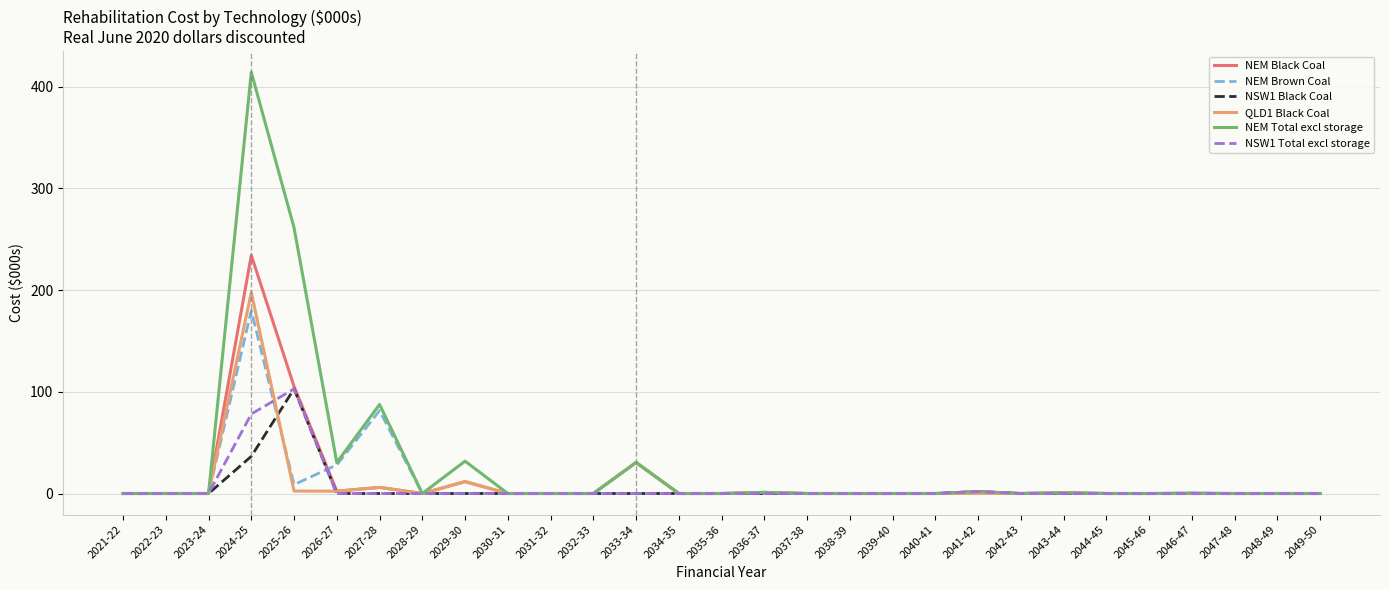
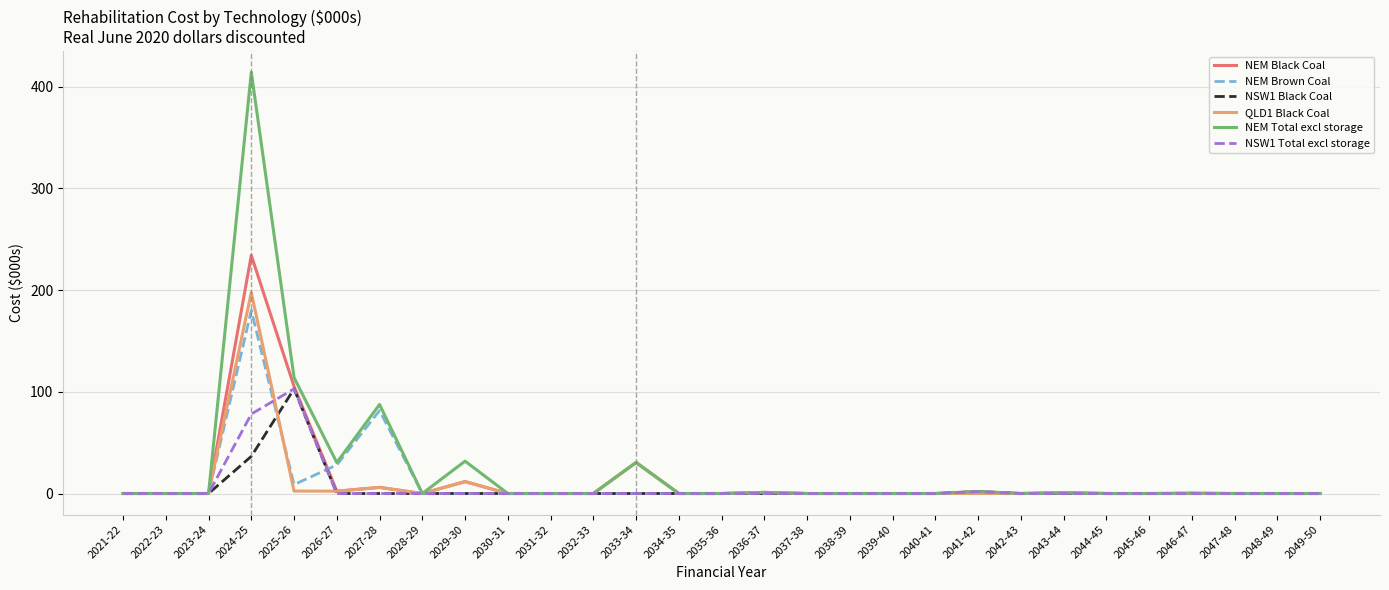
NEM Total excl storage, 2025-26: 261 -> 114
